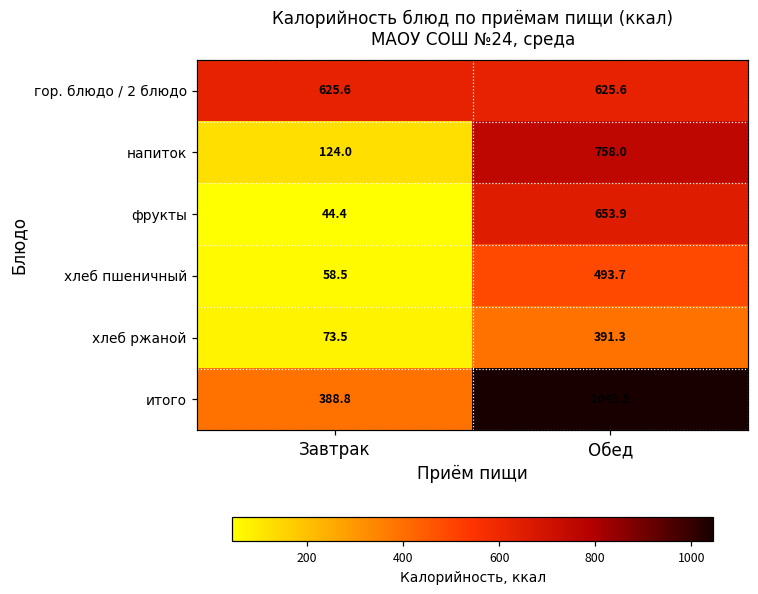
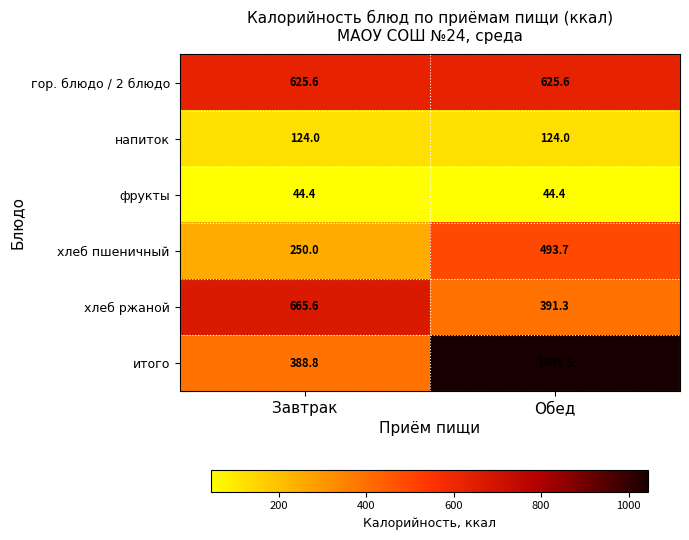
напиток, Обед: 758.0 -> 124.0
фрукты, Обед: 653.9 -> 44.4
хлеб пшеничный, Завтрак: 58.5 -> 250.0
хлеб ржаной, Завтрак: 73.5 -> 665.6
